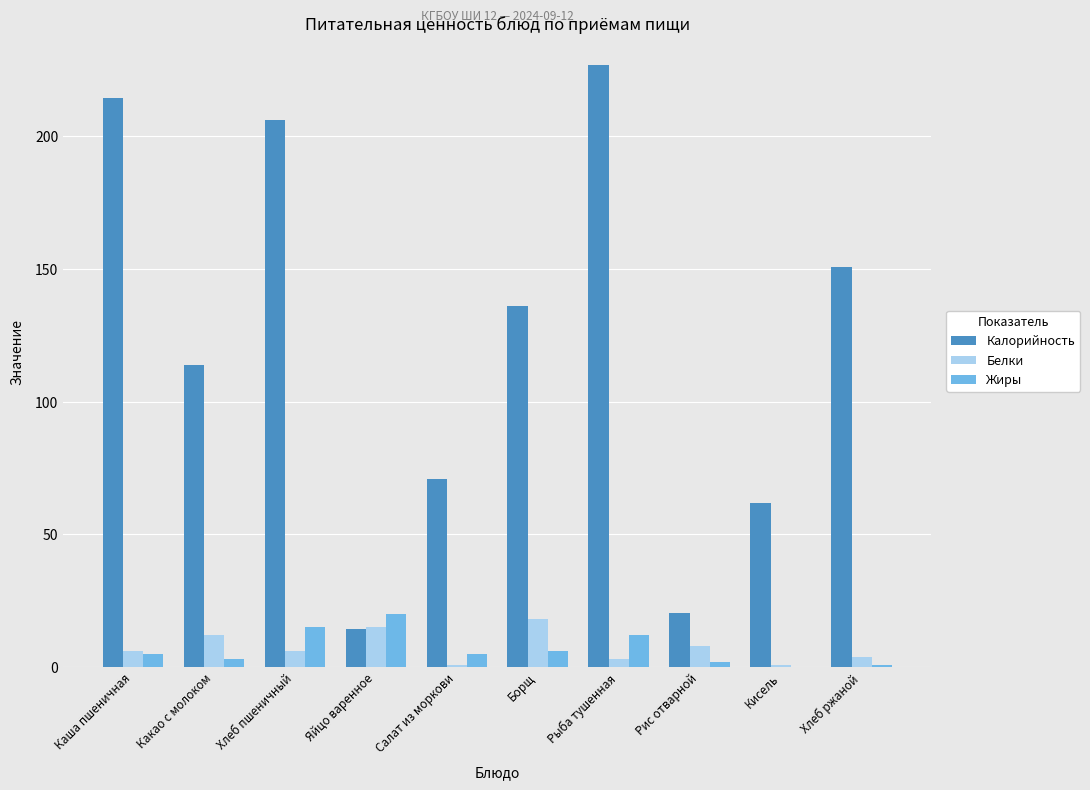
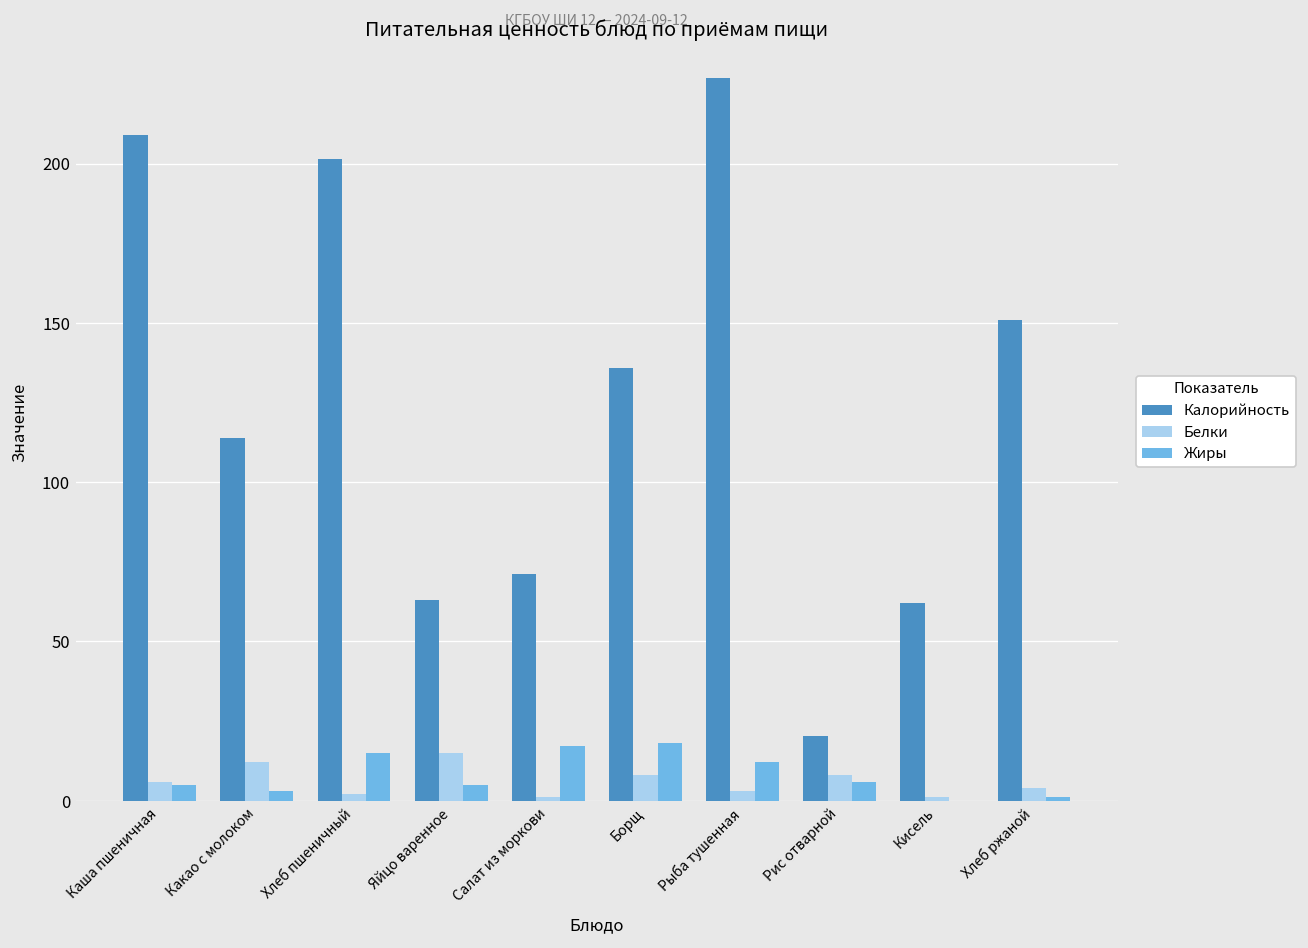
Калорийность, Каша пшеничная: 214 -> 209
Калорийность, Хлеб пшеничный: 206 -> 202
Белки, Хлеб пшеничный: 6 -> 2
Калорийность, Яйцо варенное: 15 -> 63
Жиры, Яйцо варенное: 20 -> 5
Жиры, Салат из моркови: 5 -> 17
Белки, Борщ: 18 -> 8
Жиры, Борщ: 6 -> 18
Жиры, Рис отварной: 2 -> 6
